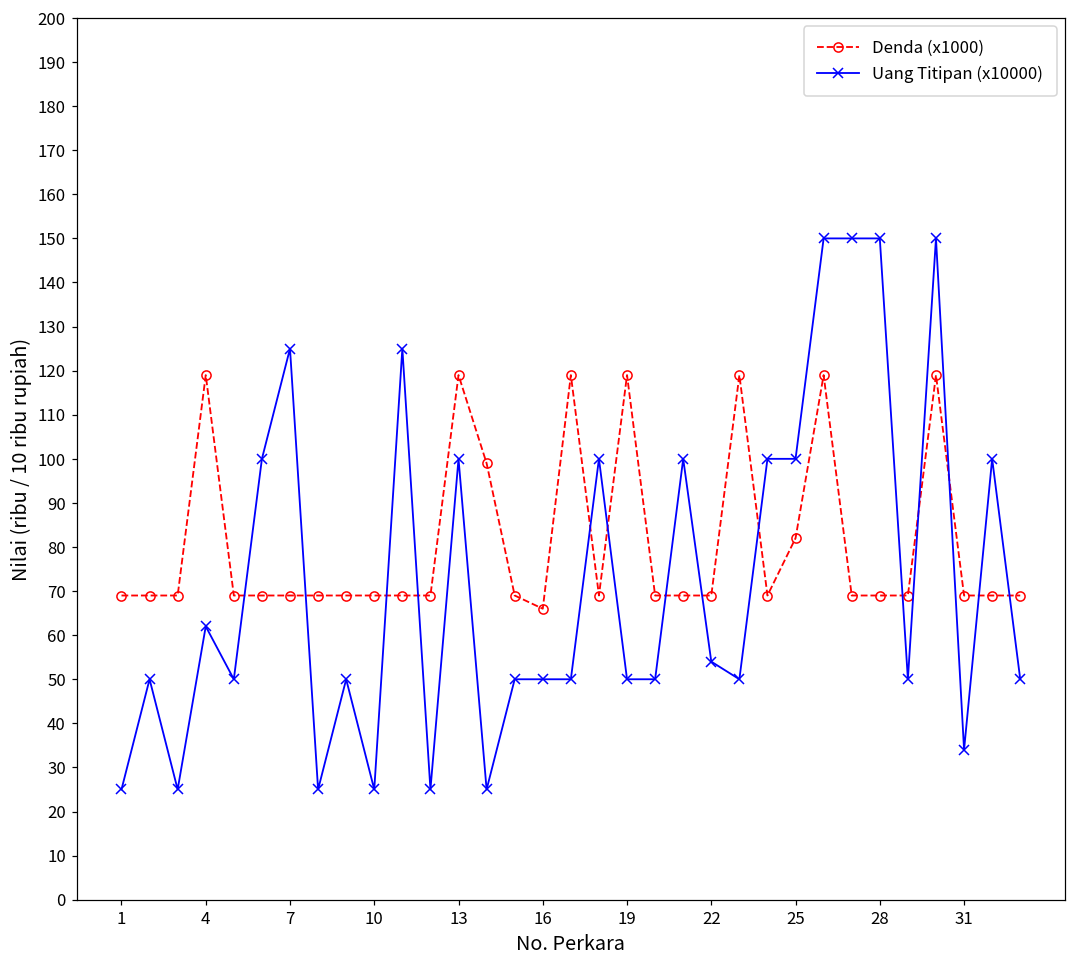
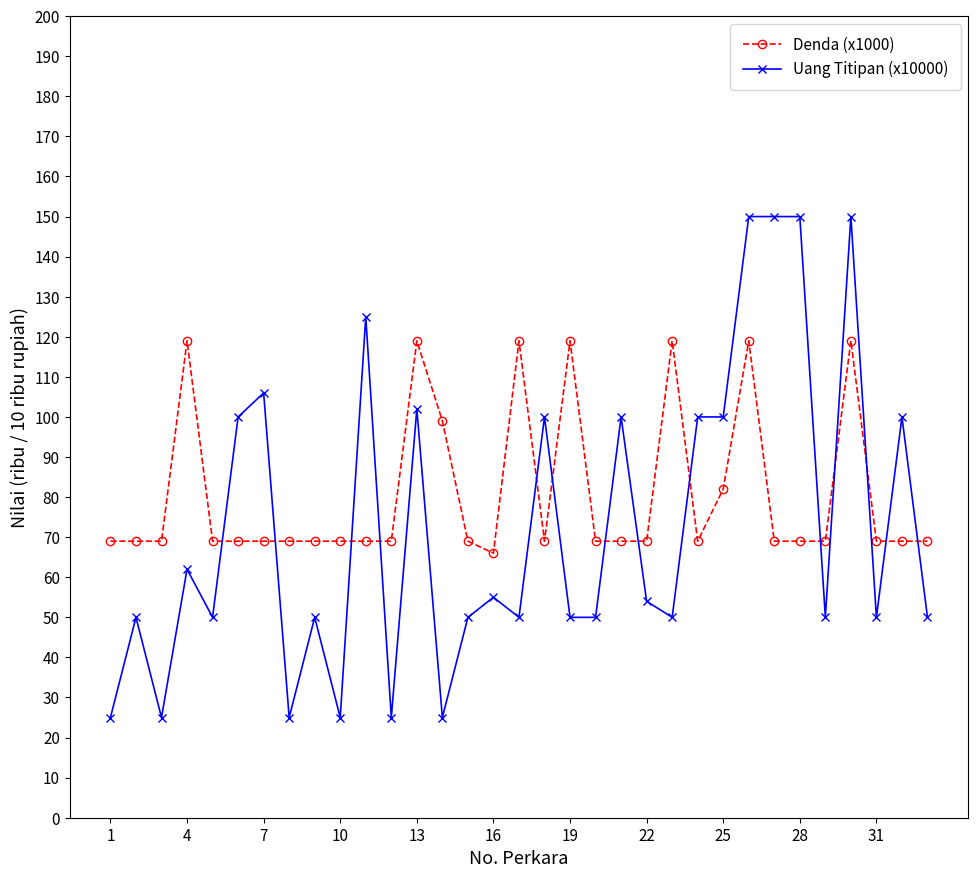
Uang Titipan (x10000), 7: 125 -> 106
Uang Titipan (x10000), 13: 100 -> 102
Uang Titipan (x10000), 16: 50 -> 55
Uang Titipan (x10000), 31: 34 -> 50
